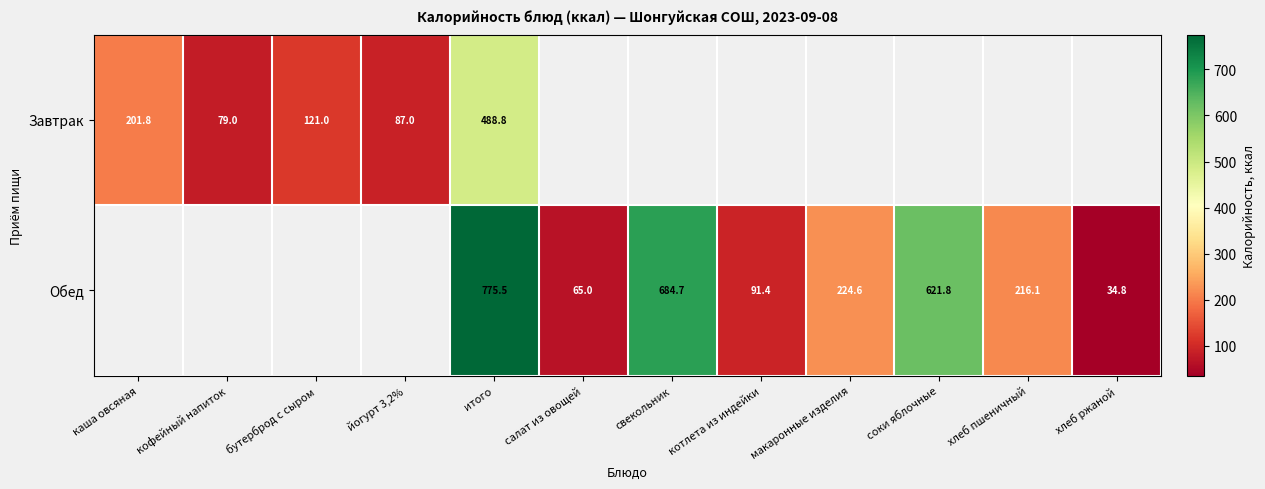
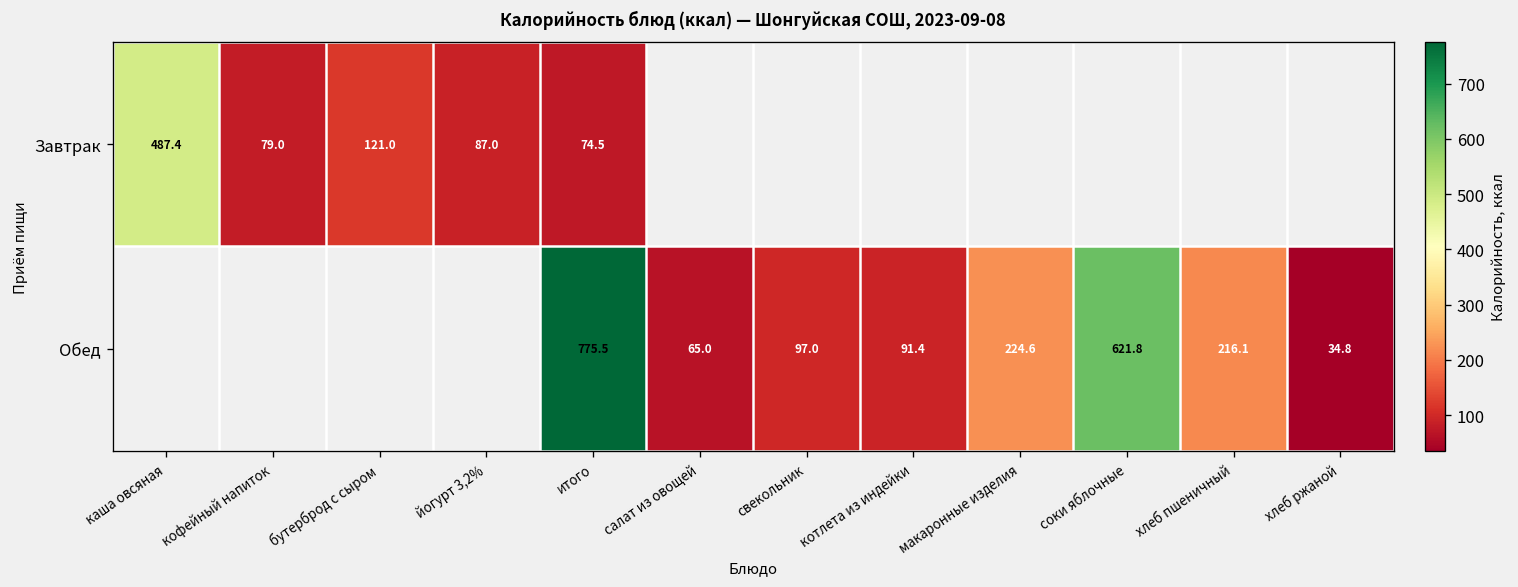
Завтрак, каша овсяная: 201.8 -> 487.4
Завтрак, итого: 488.8 -> 74.5
Обед, свекольник: 684.7 -> 97.0
